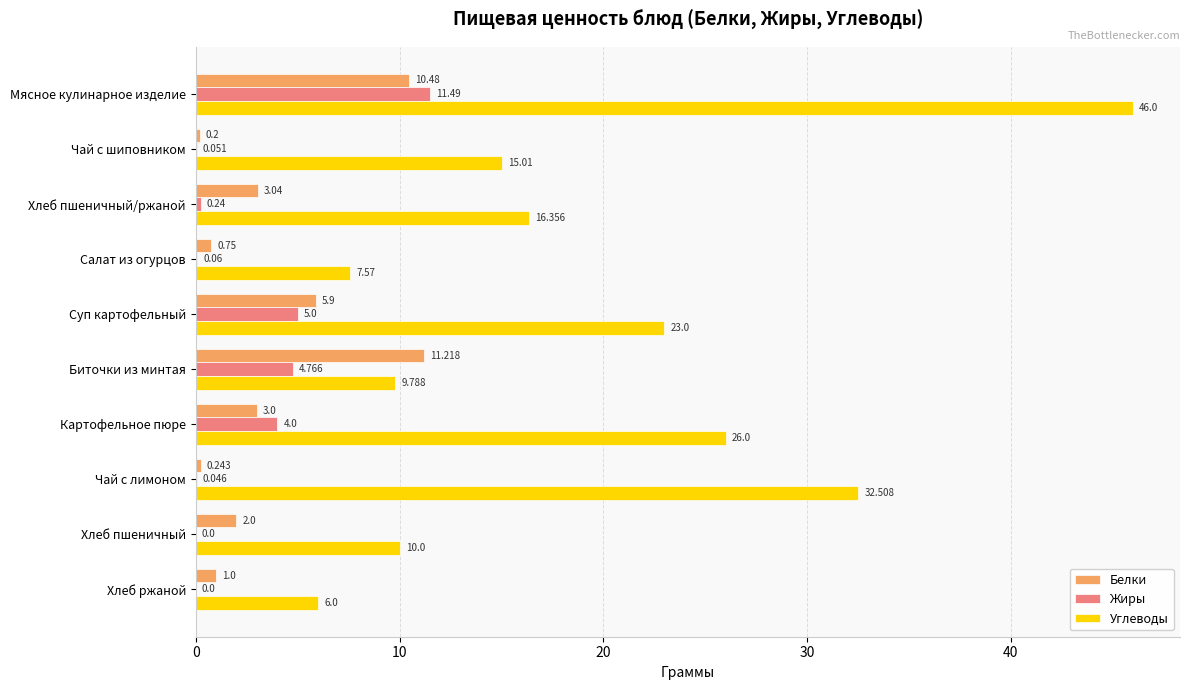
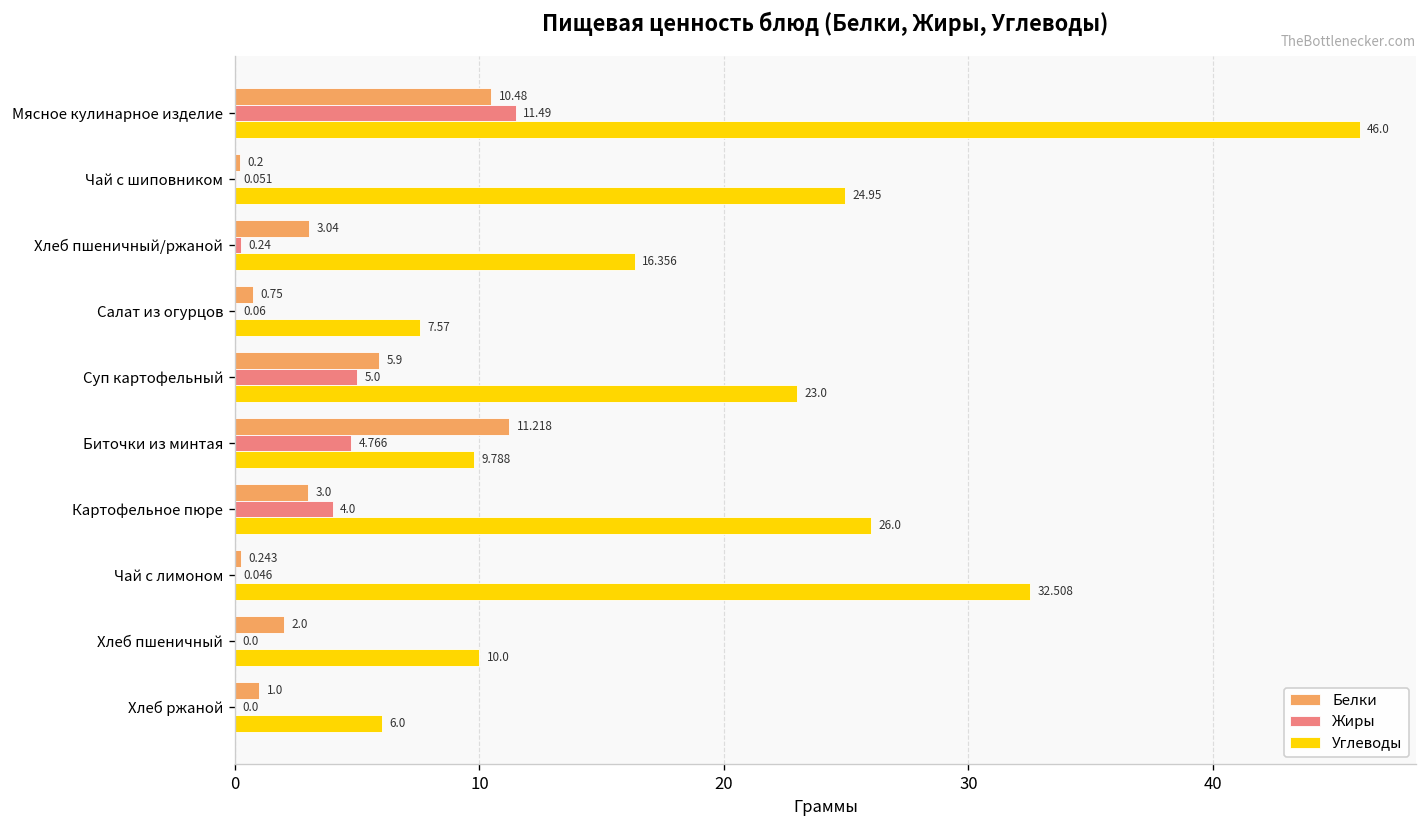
Углеводы, Чай с шиповником: 15.01 -> 24.95
